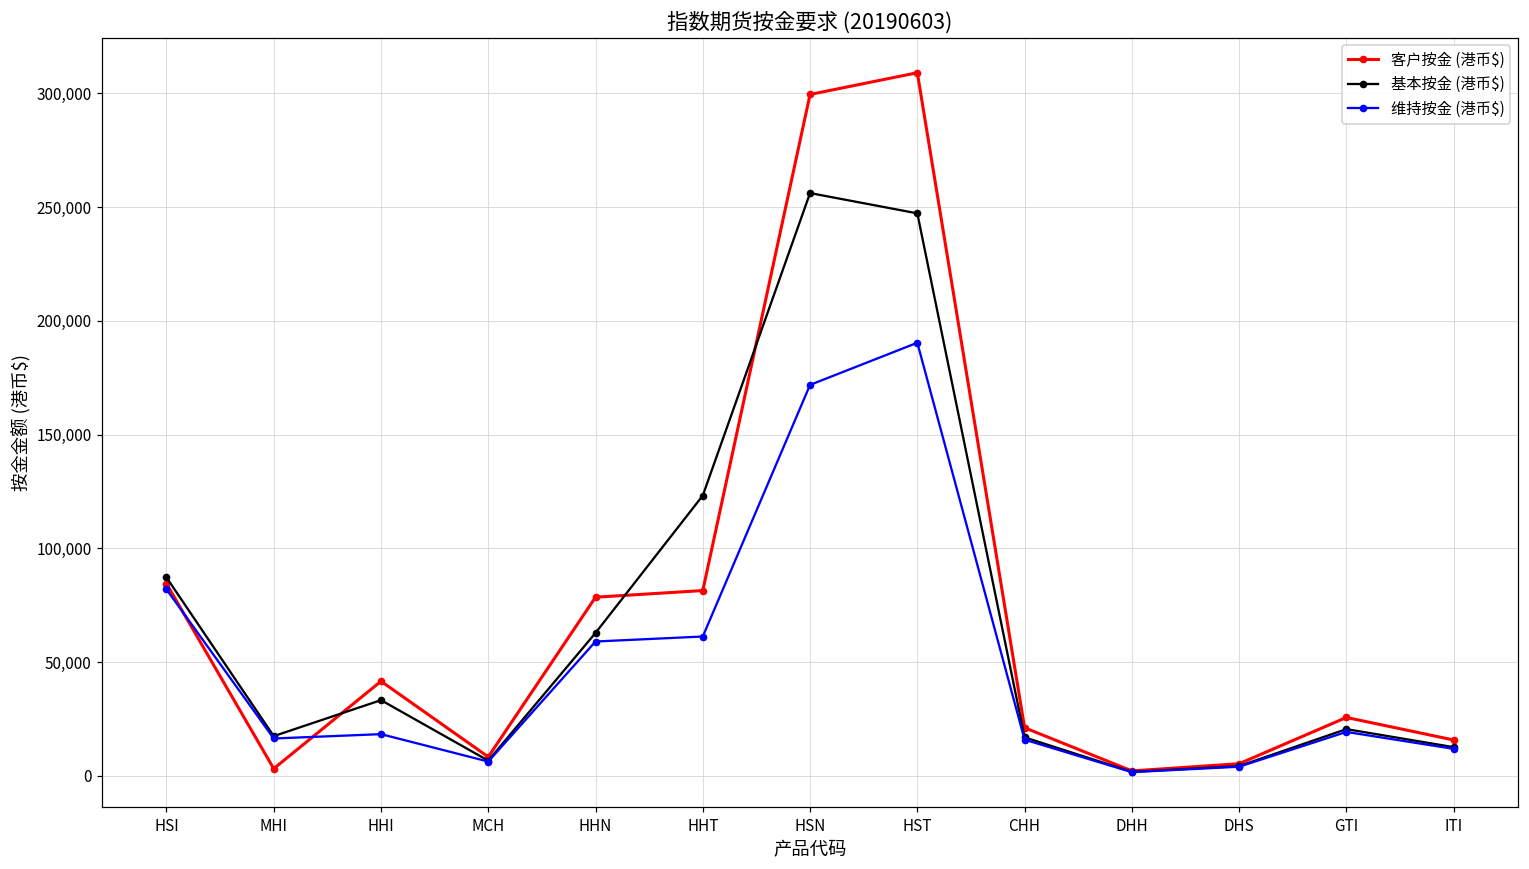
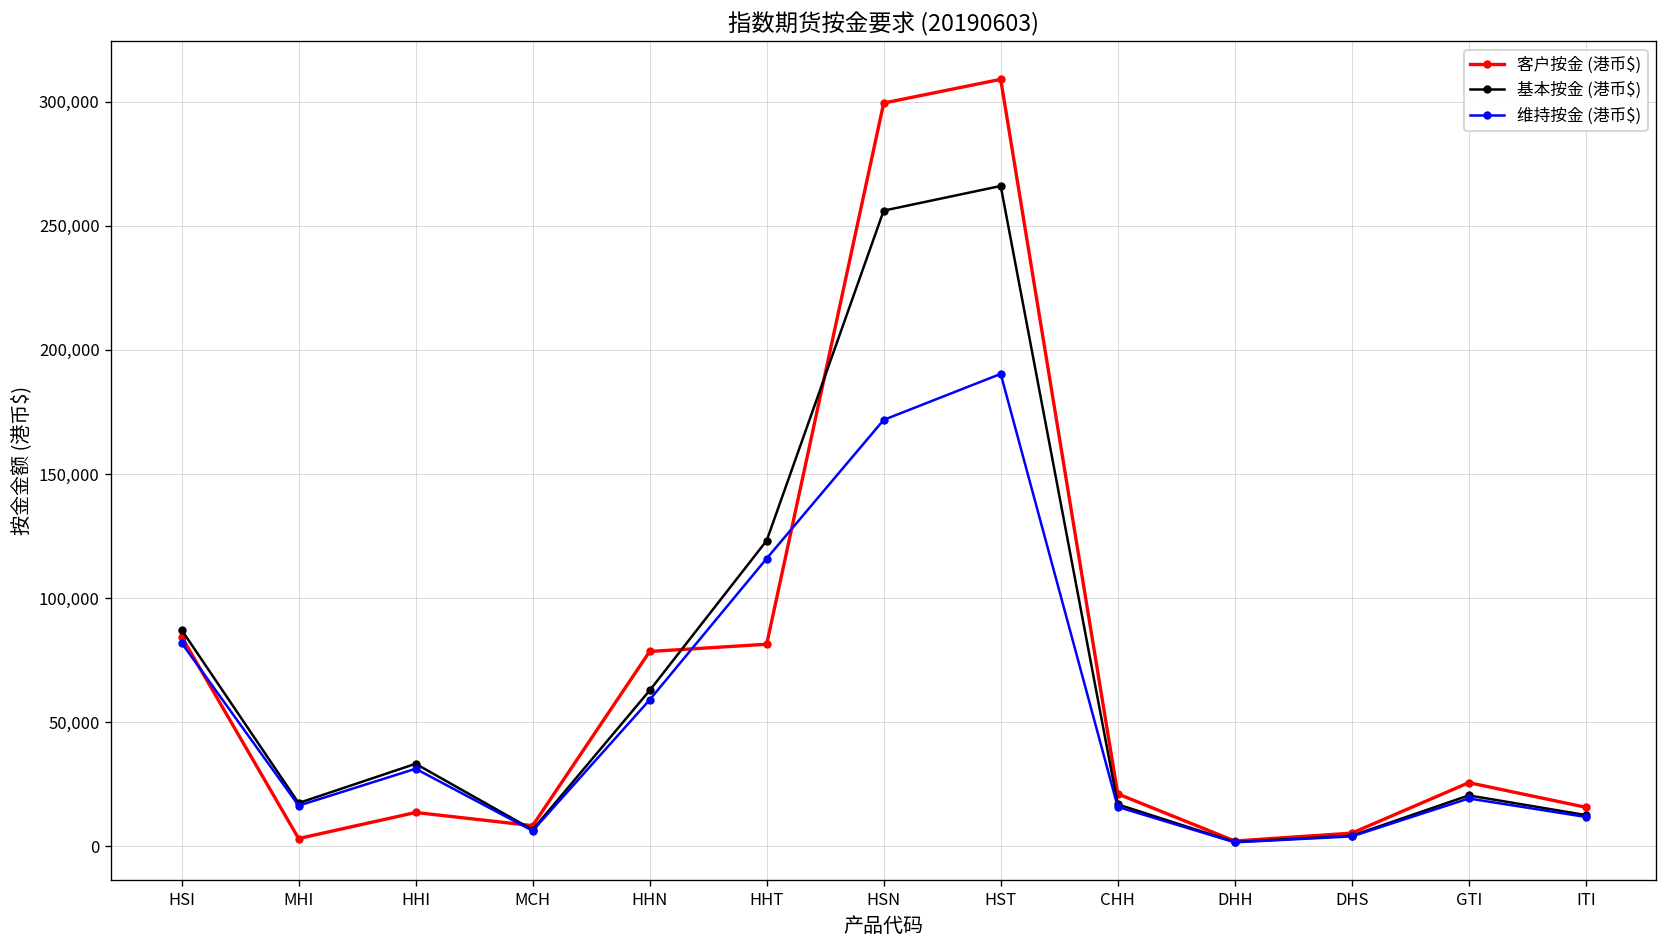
客户按金 (港币$), HHI: 42,000 -> 14,000
维持按金 (港币$), HHI: 18,000 -> 31,000
维持按金 (港币$), HHT: 61,000 -> 116,000
基本按金 (港币$), HST: 247,000 -> 266,000
